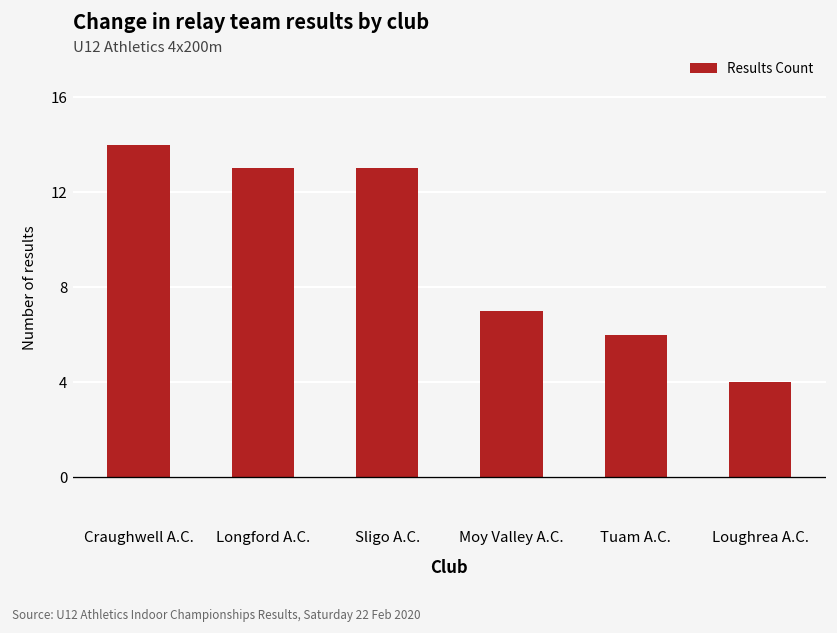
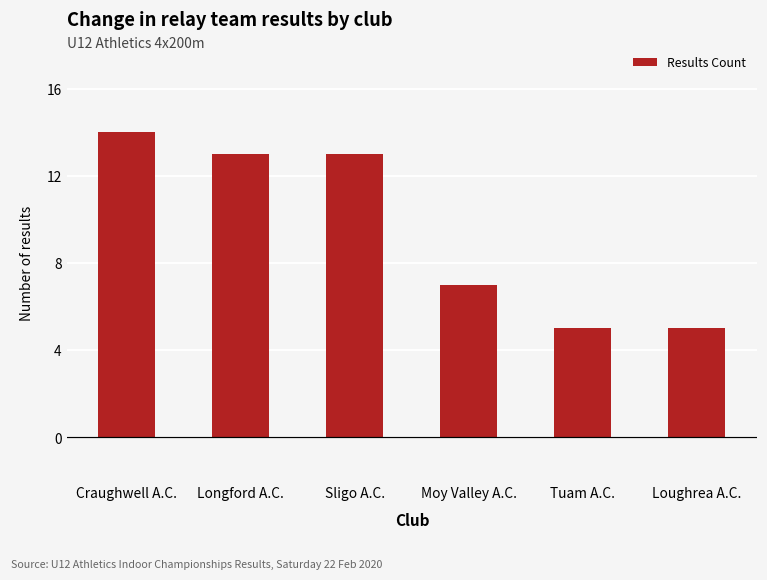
Tuam A.C.: 6 -> 5
Loughrea A.C.: 4 -> 5
